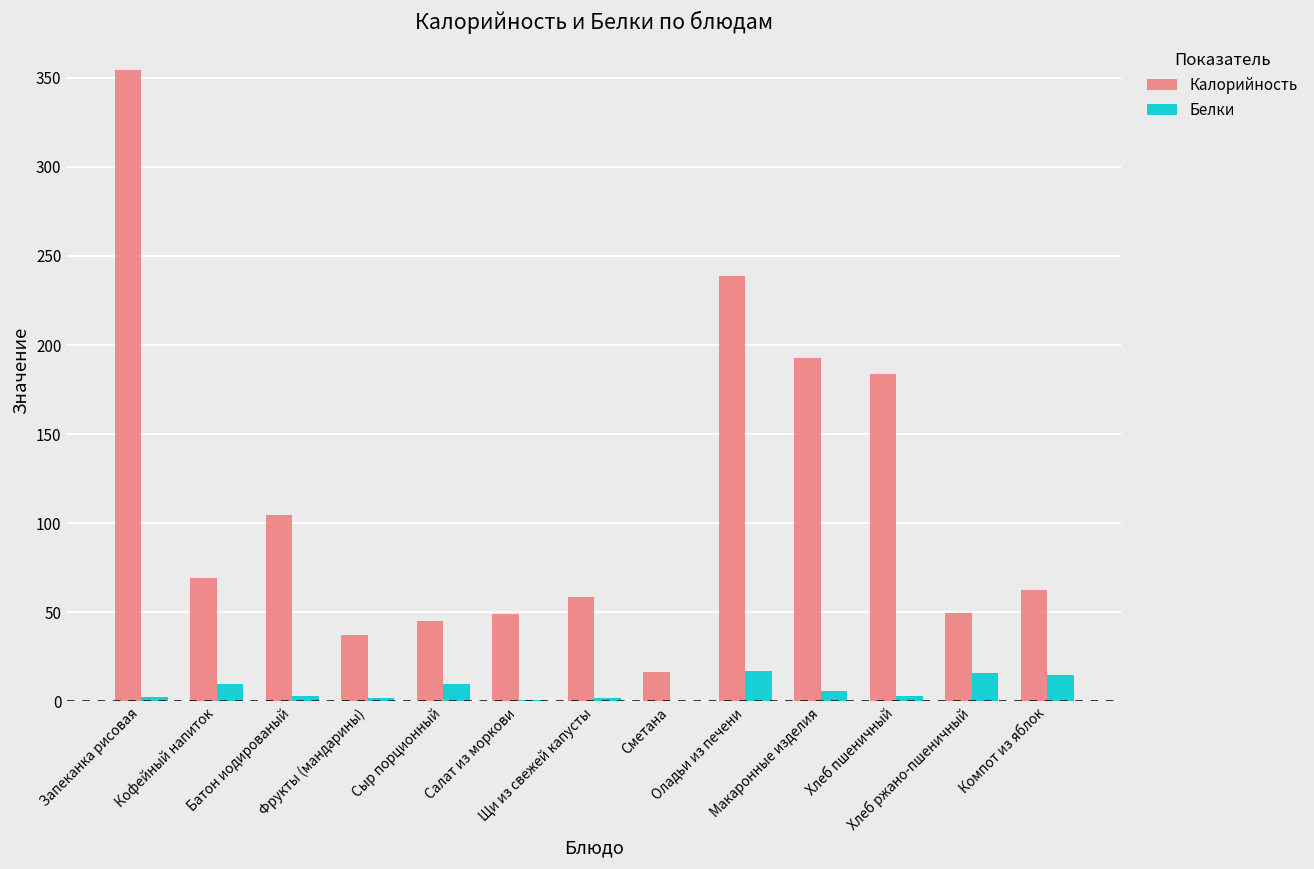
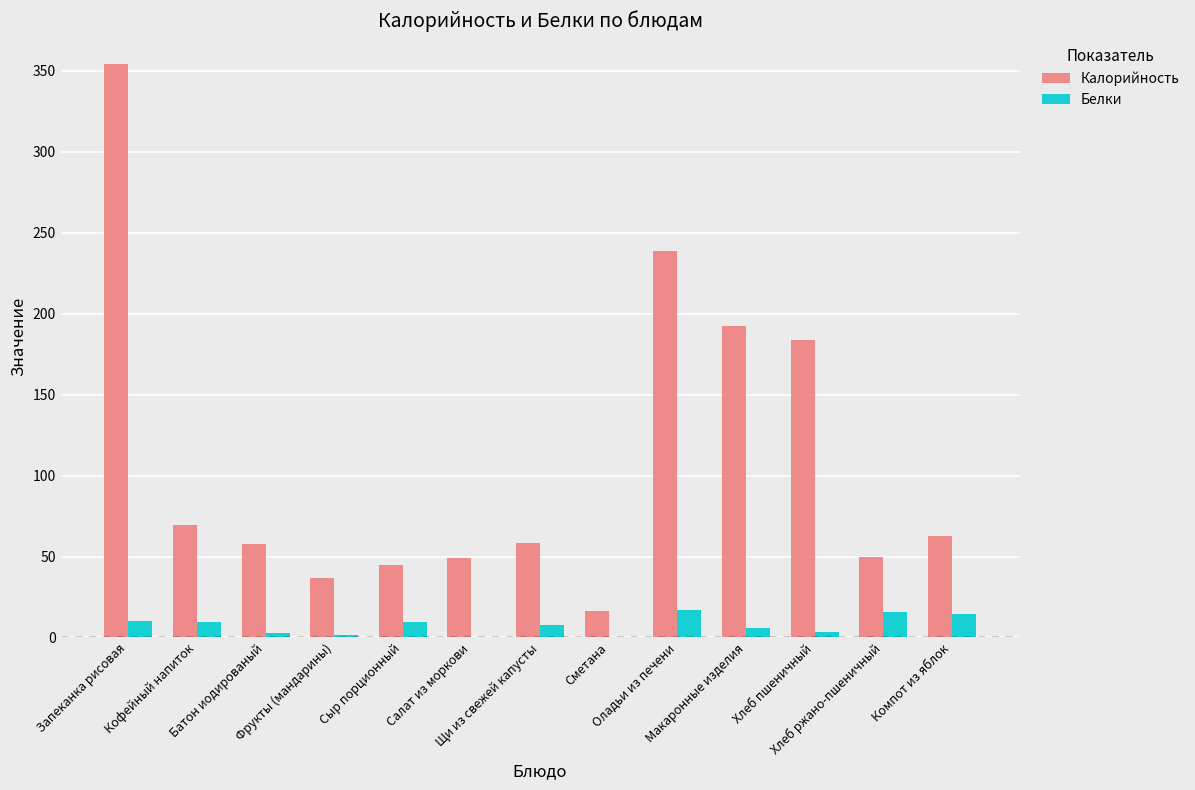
Белки, Запеканка рисовая: 3 -> 10
Калорийность, Батон иодированый: 104 -> 58
Белки, Щи из свежей капусты: 2 -> 8
